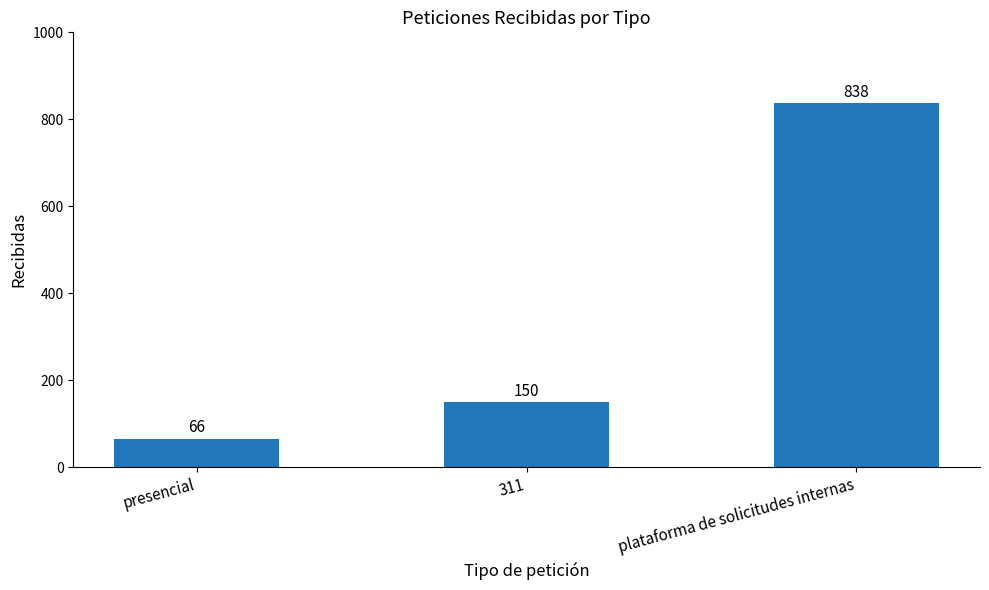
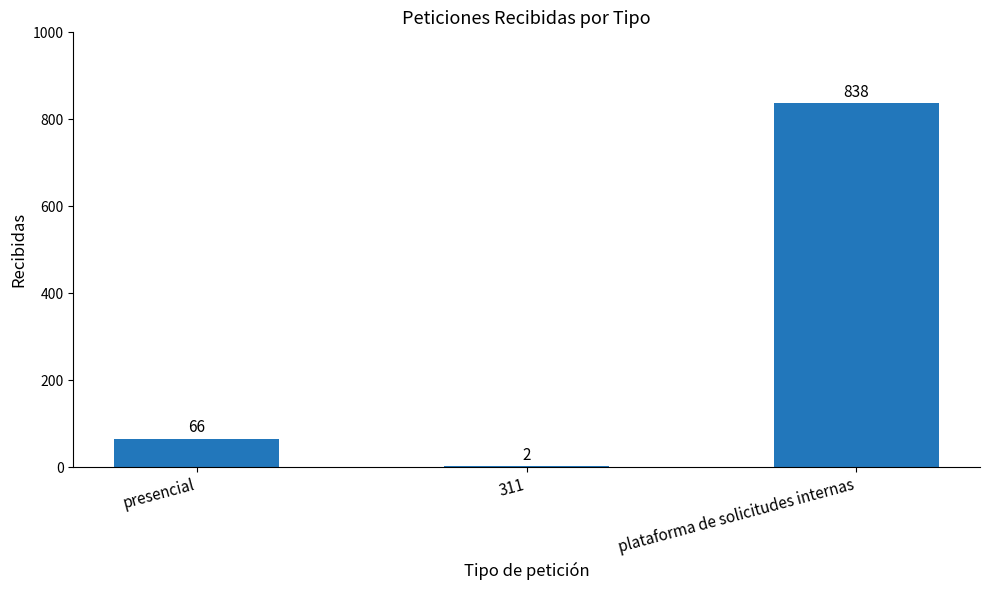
311: 150 -> 2
